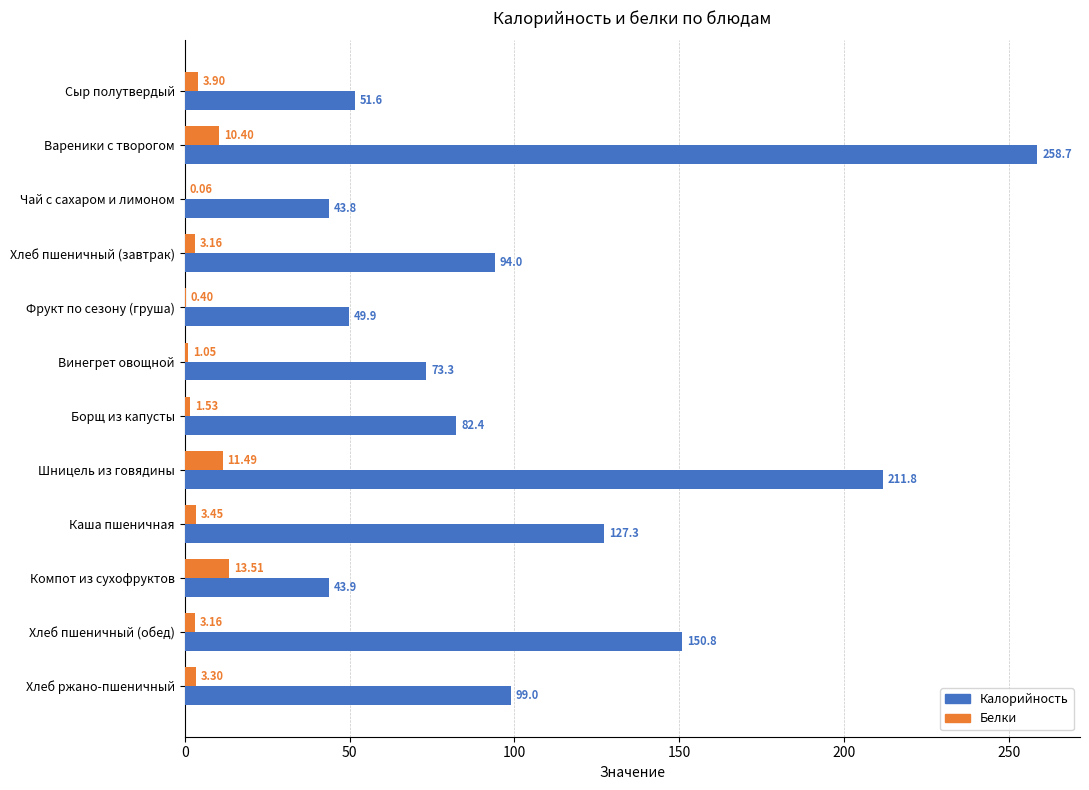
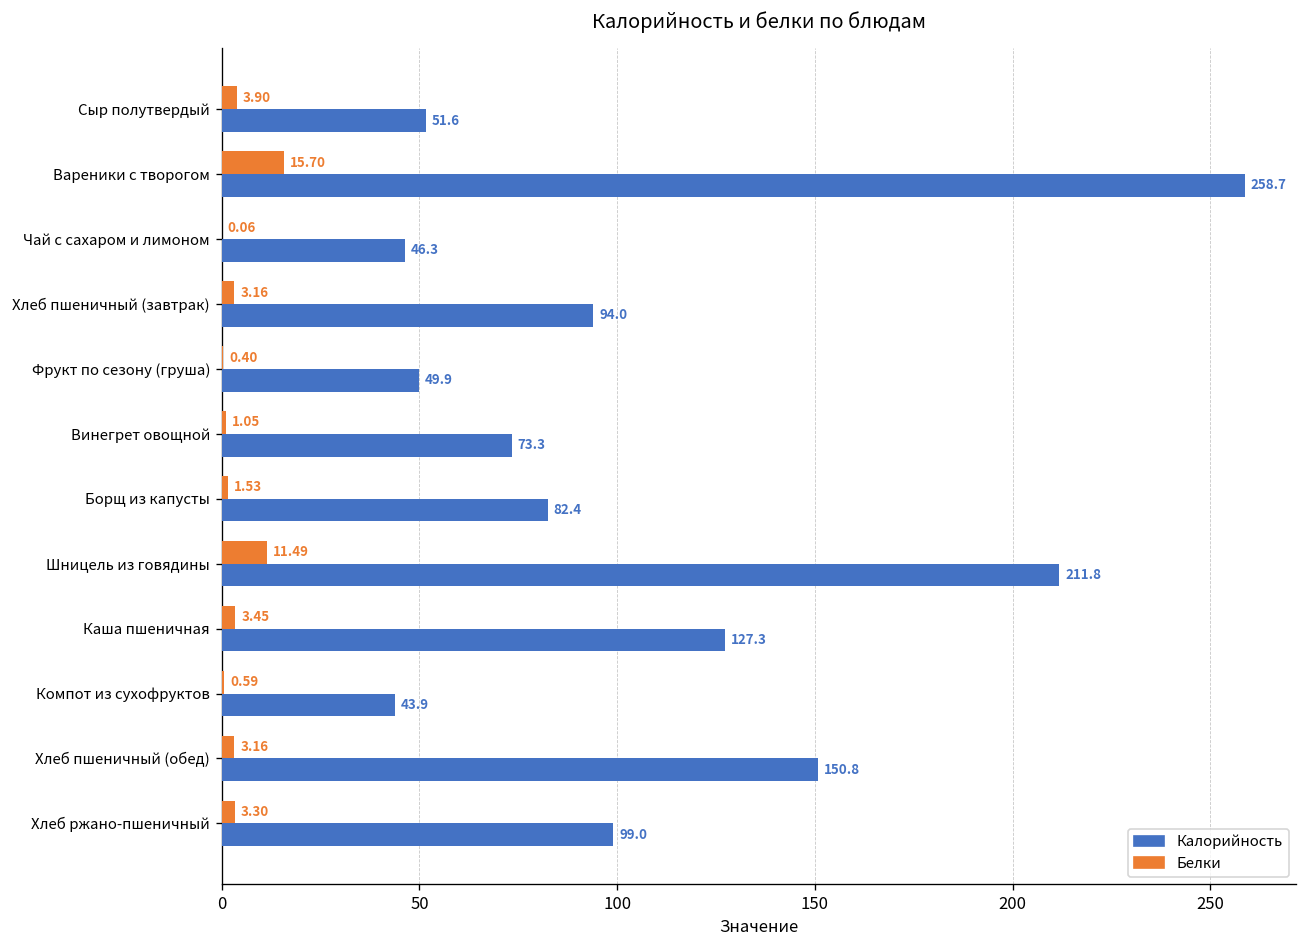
Белки, Вареники с творогом: 10.40 -> 15.70
Калорийность, Чай с сахаром и лимоном: 43.8 -> 46.3
Белки, Компот из сухофруктов: 13.51 -> 0.59
